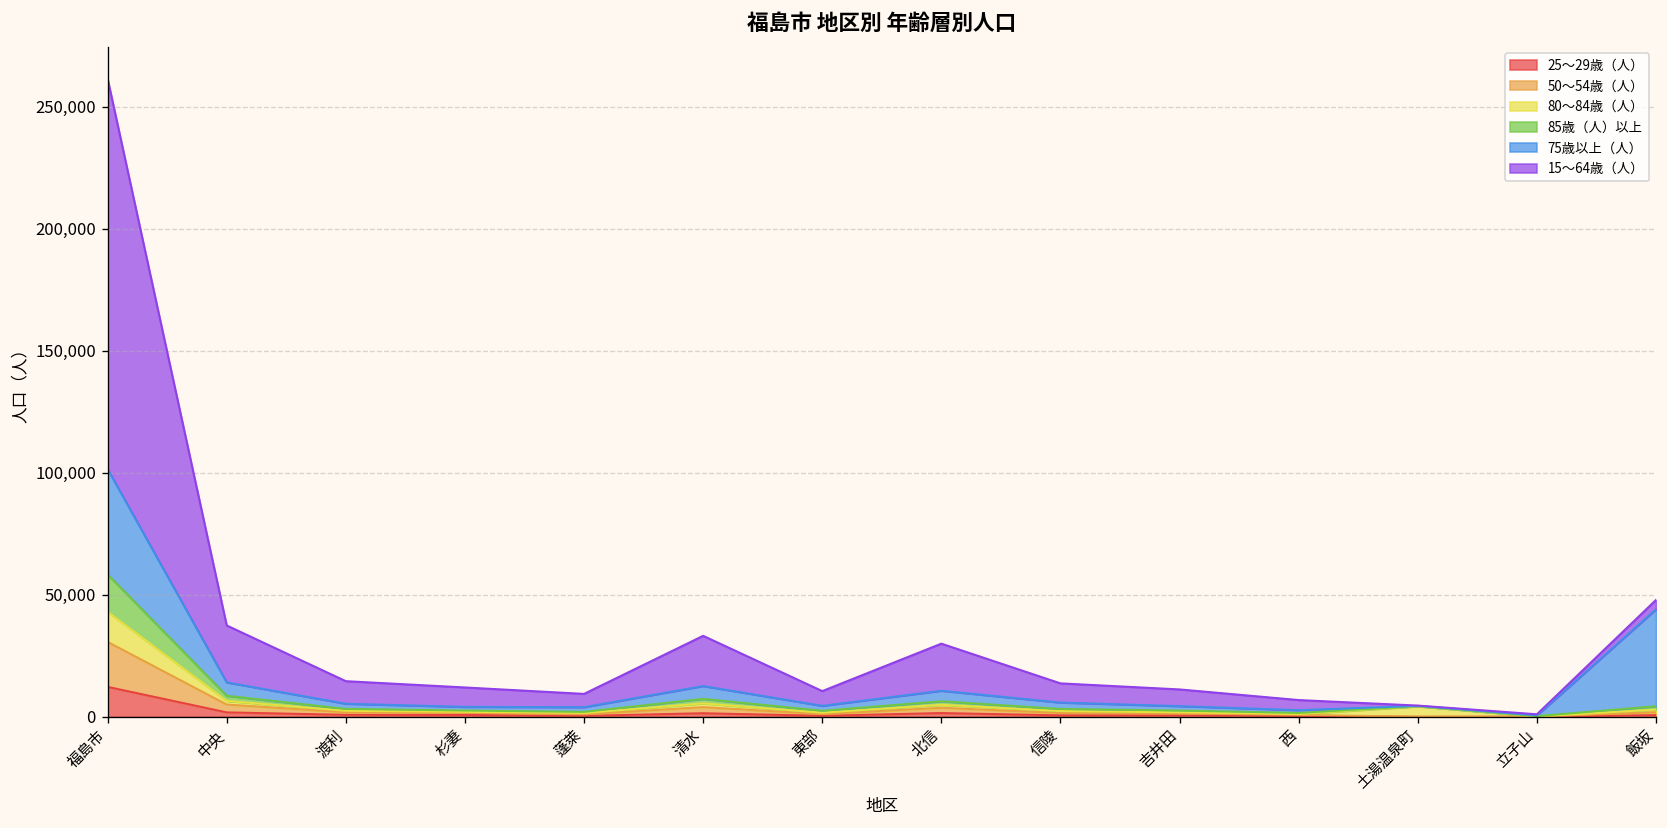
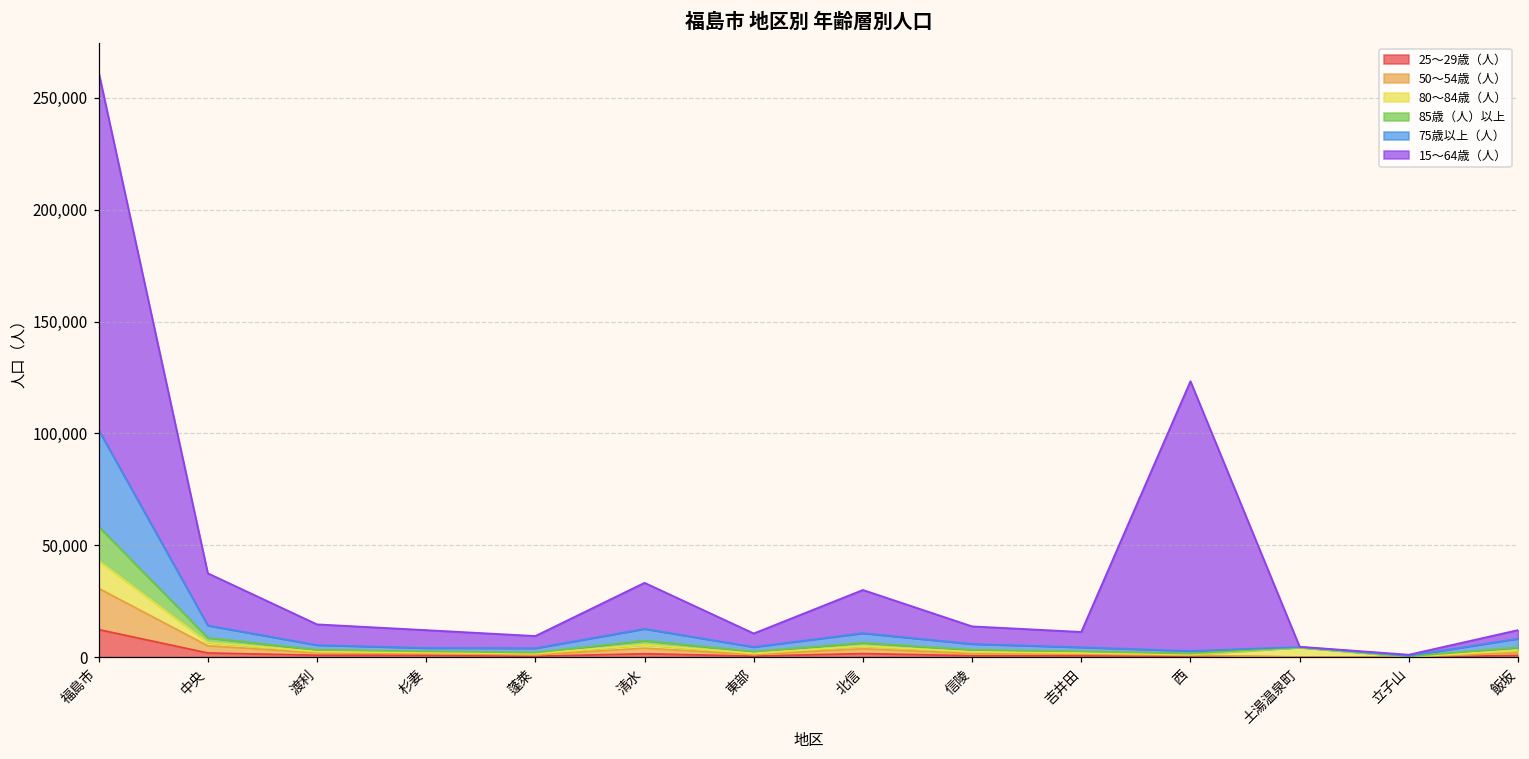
15～64歳（人）, 西: 4,000 -> 121,000
75歳以上（人）, 飯坂: 40,000 -> 4,000
